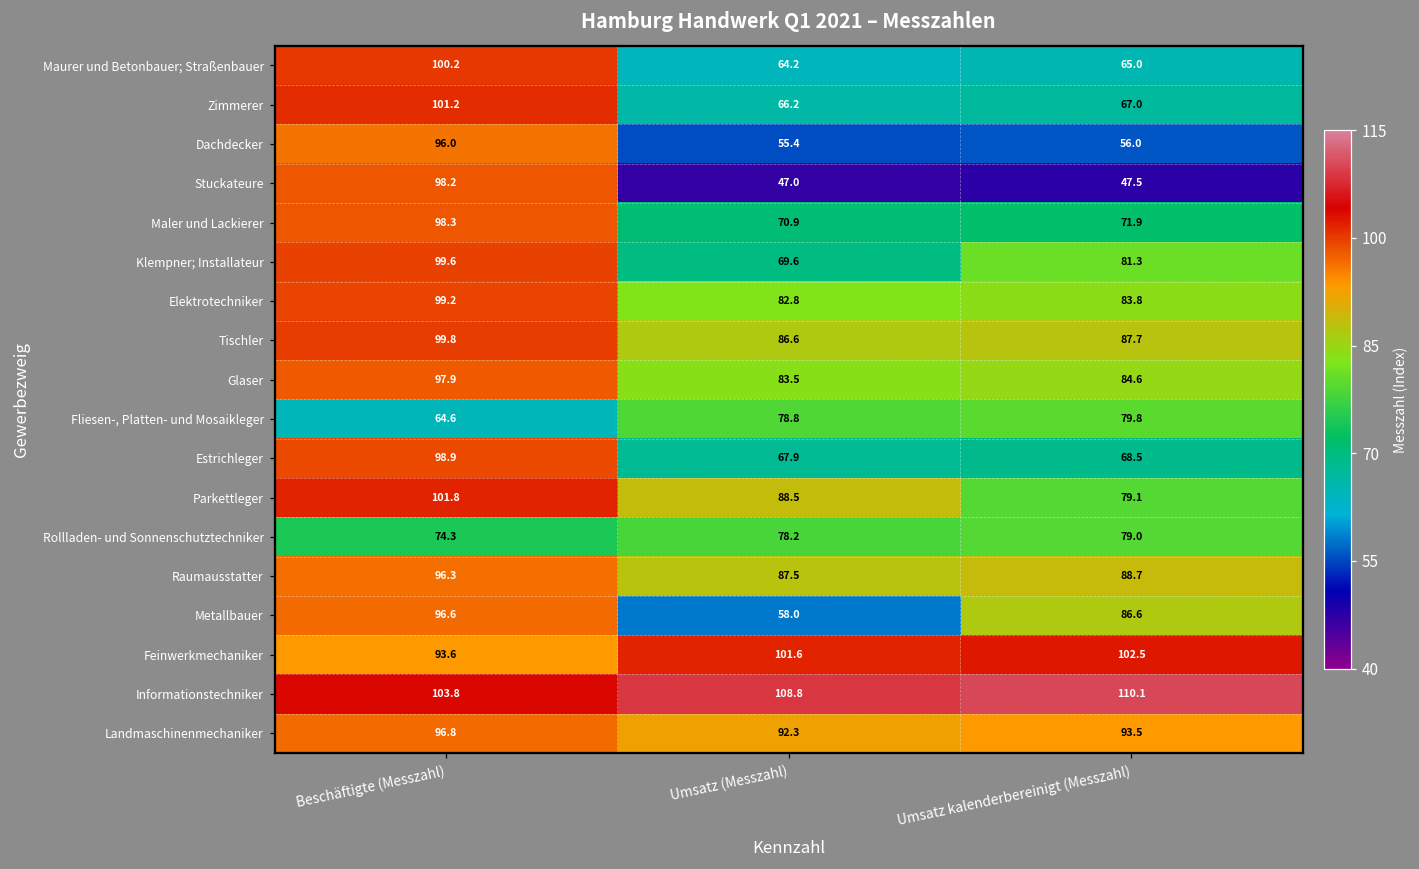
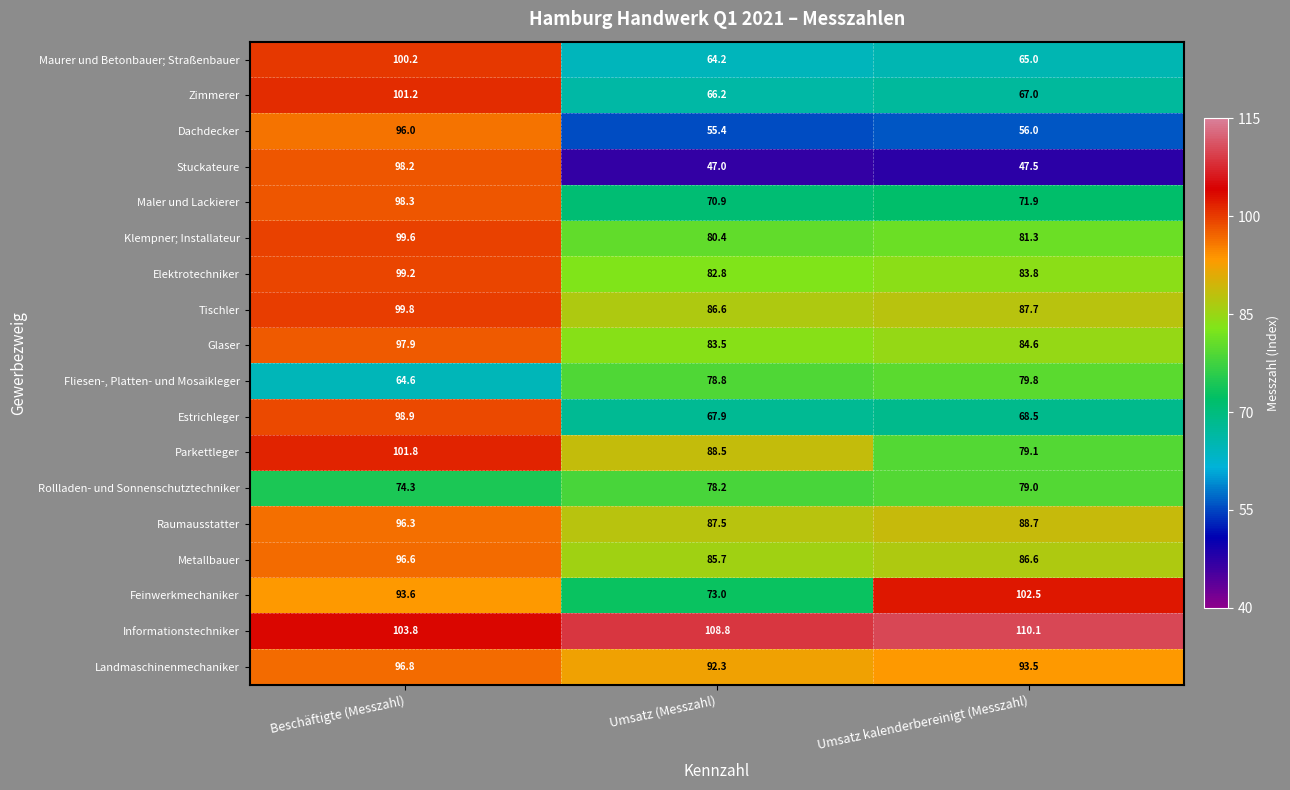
Klempner; Installateur, Umsatz (Messzahl): 69.6 -> 80.4
Metallbauer, Umsatz (Messzahl): 58.0 -> 85.7
Feinwerkmechaniker, Umsatz (Messzahl): 101.6 -> 73.0
